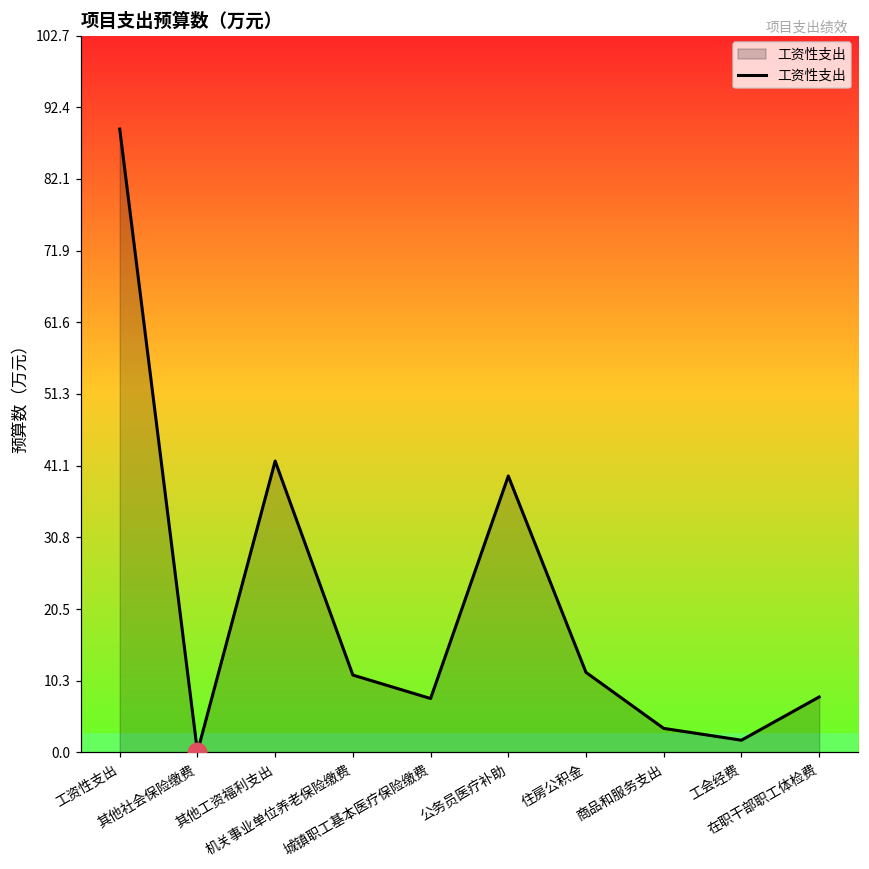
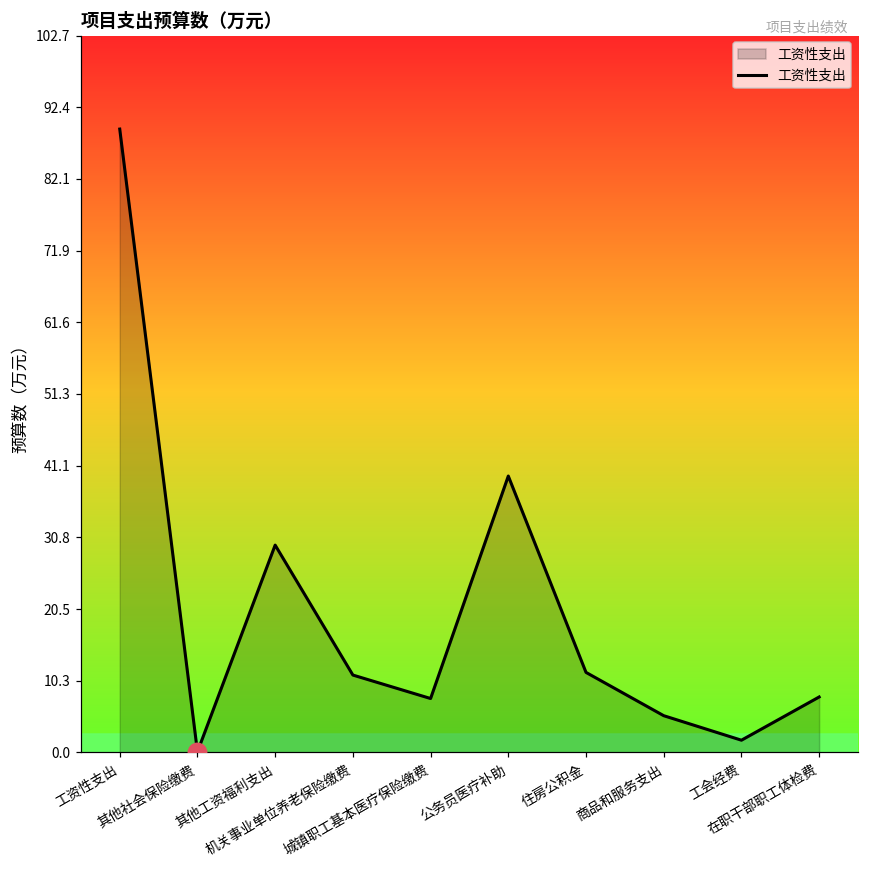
工资性支出, 其他工资福利支出: 42 -> 30
工资性支出, 商品和服务支出: 3 -> 5
